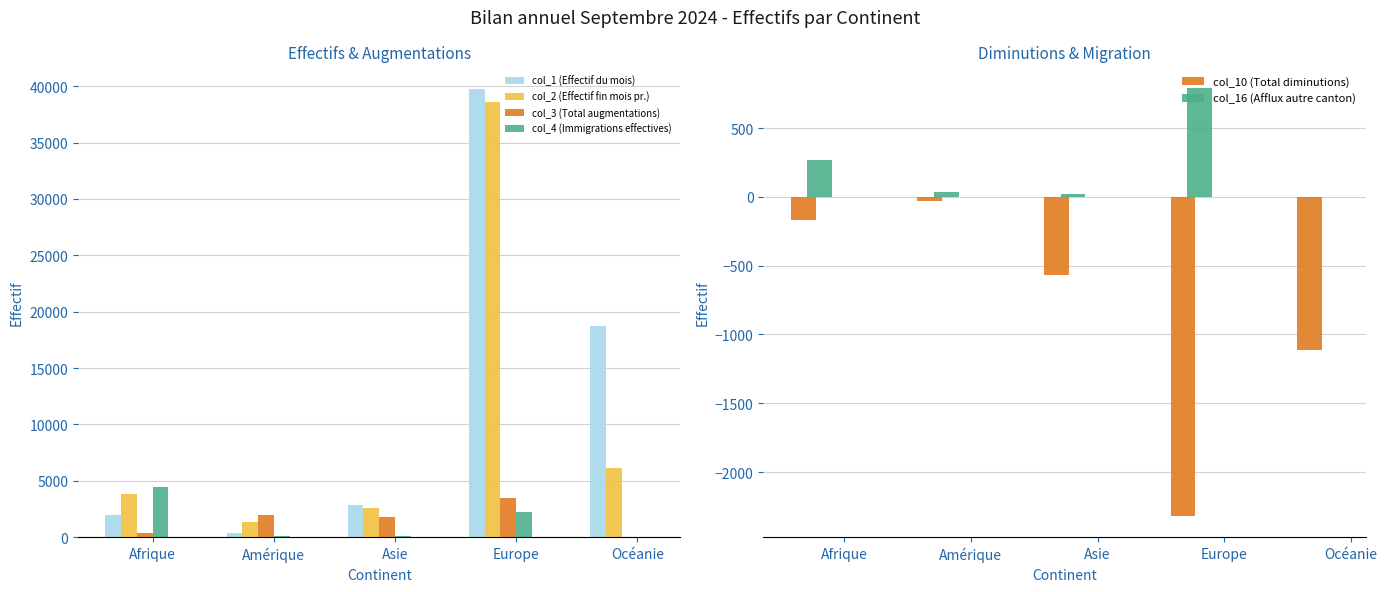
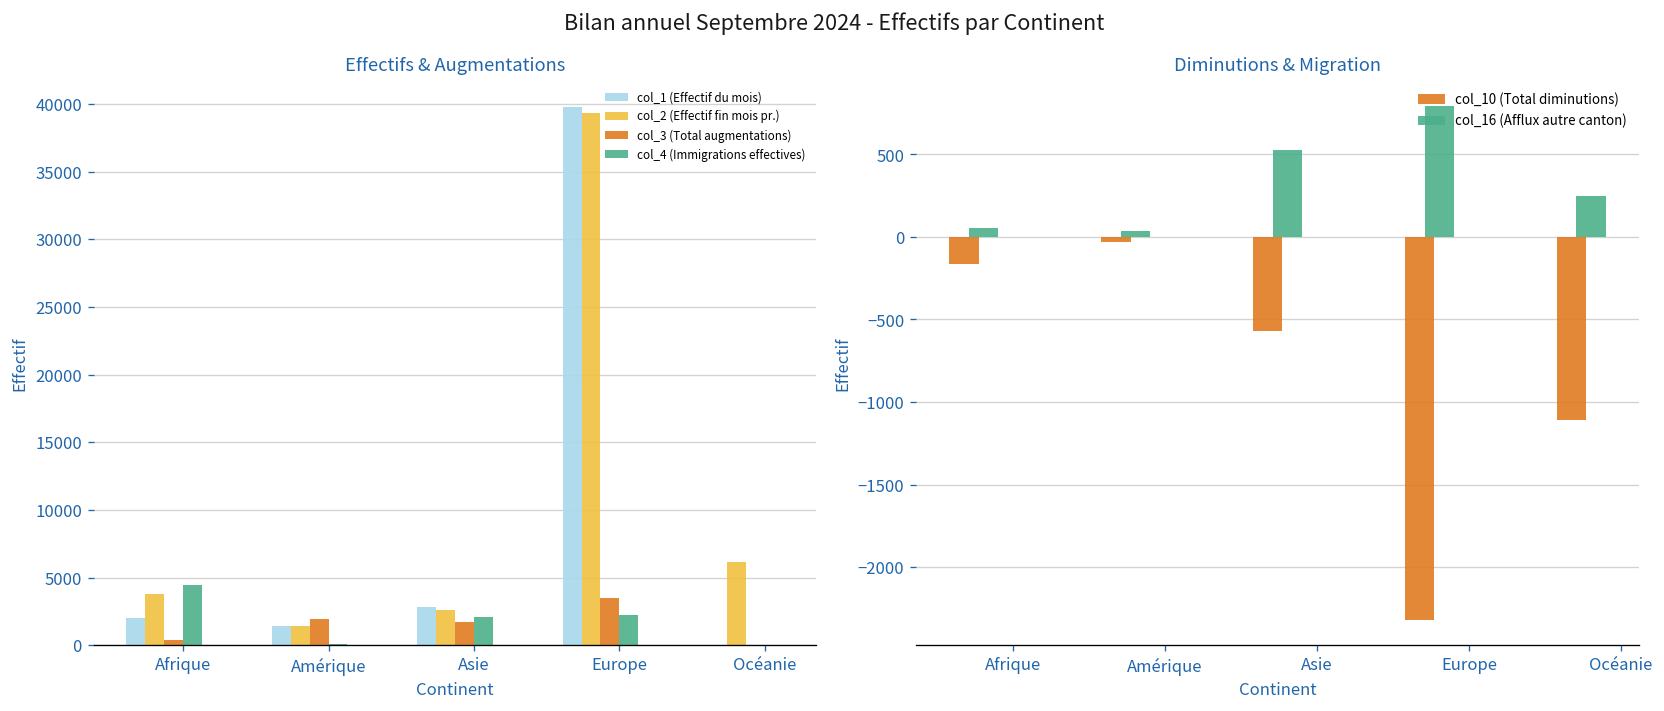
Effectifs & Augmentations, col_1 (Effectif du mois), Amérique: 400 -> 1400
Effectifs & Augmentations, col_4 (Immigrations effectives), Asie: 100 -> 2100
Effectifs & Augmentations, col_2 (Effectif fin mois pr.), Europe: 38600 -> 39400
Effectifs & Augmentations, col_1 (Effectif du mois), Océanie: 18800 -> 0
Diminutions & Migration, col_16 (Afflux autre canton), Afrique: 270 -> 60
Diminutions & Migration, col_16 (Afflux autre canton), Asie: 20 -> 530
Diminutions & Migration, col_16 (Afflux autre canton), Océanie: 0 -> 250
